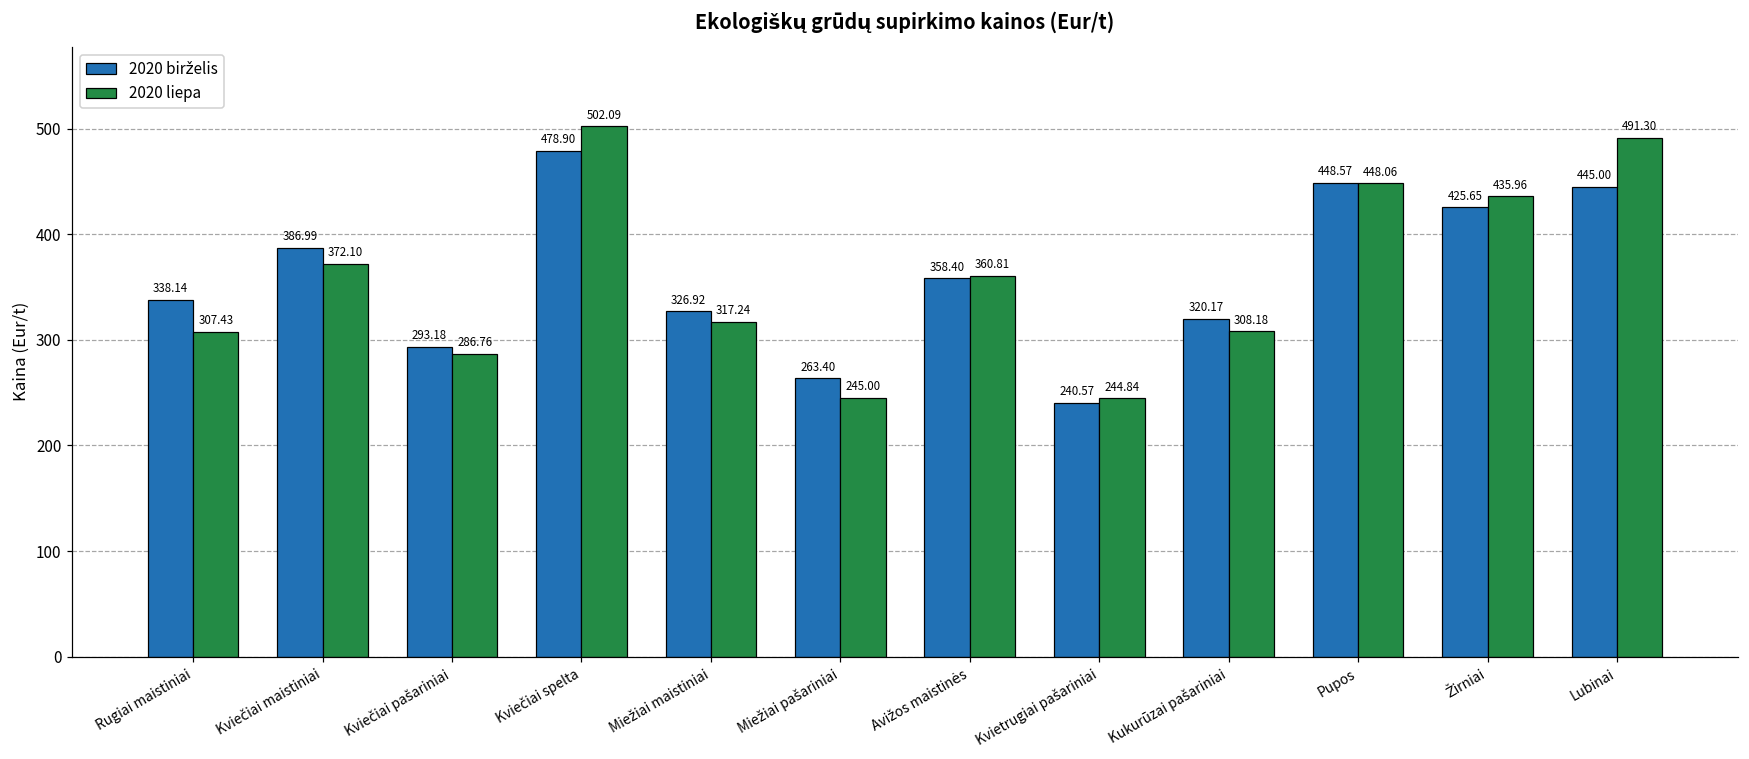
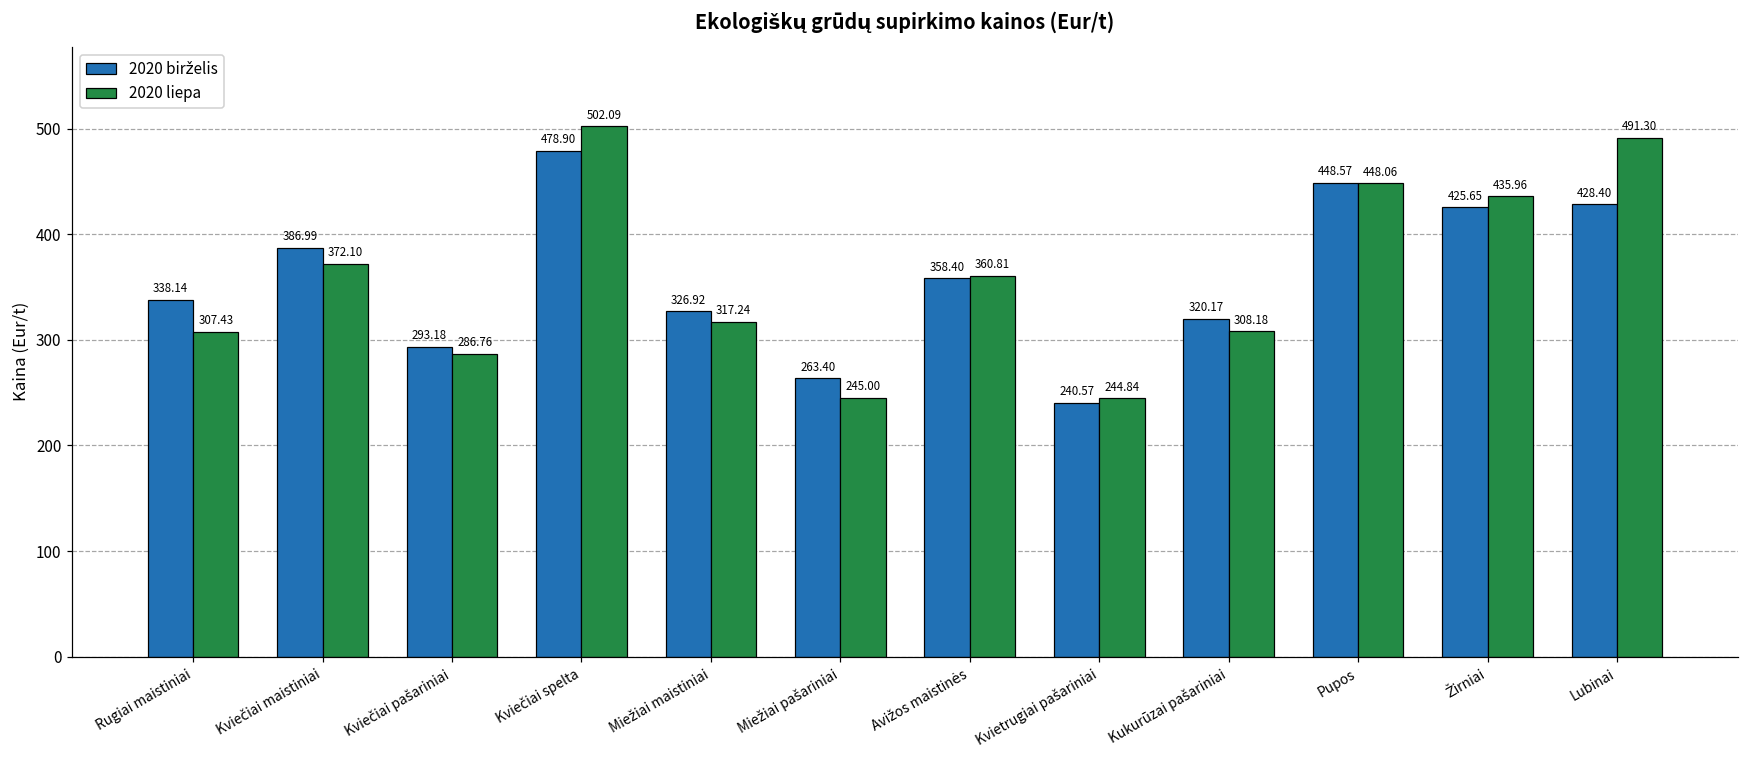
2020 birželis, Lubinai: 445.00 -> 428.40
